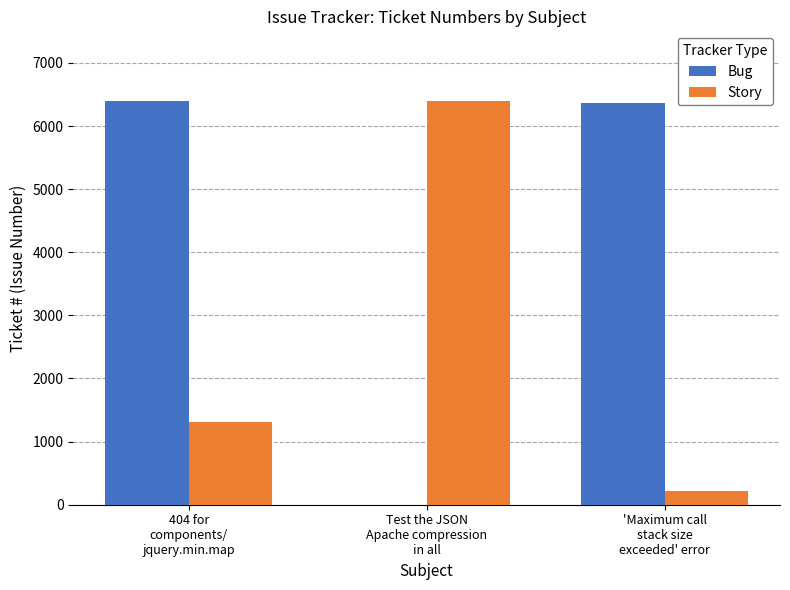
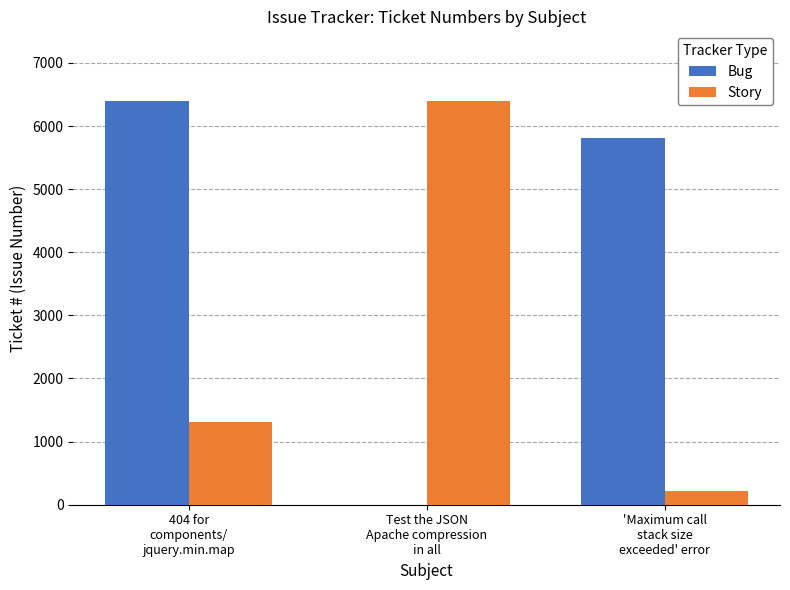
Bug, 'Maximum call stack size exceeded' error: 6400 -> 5800
